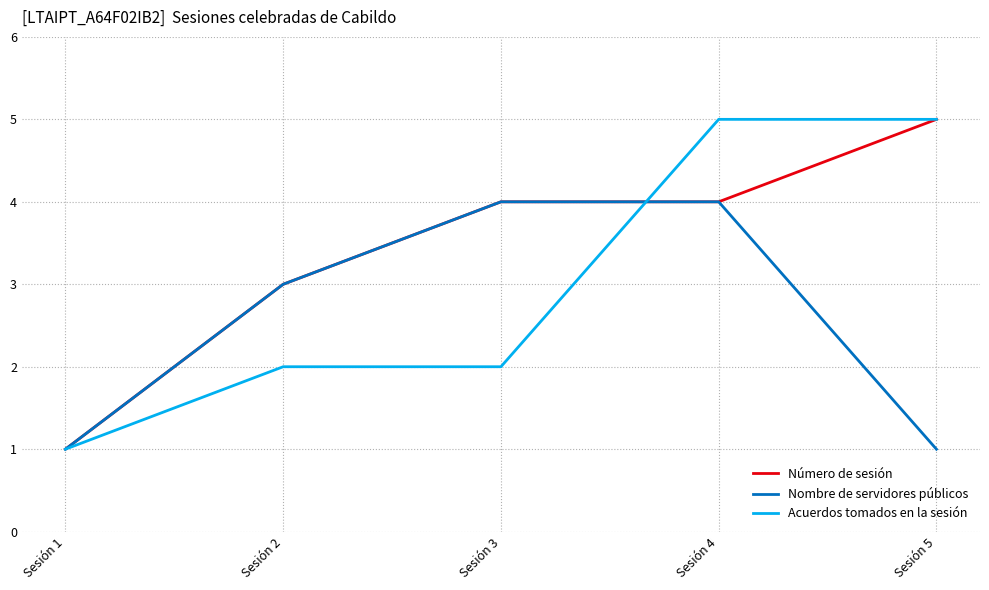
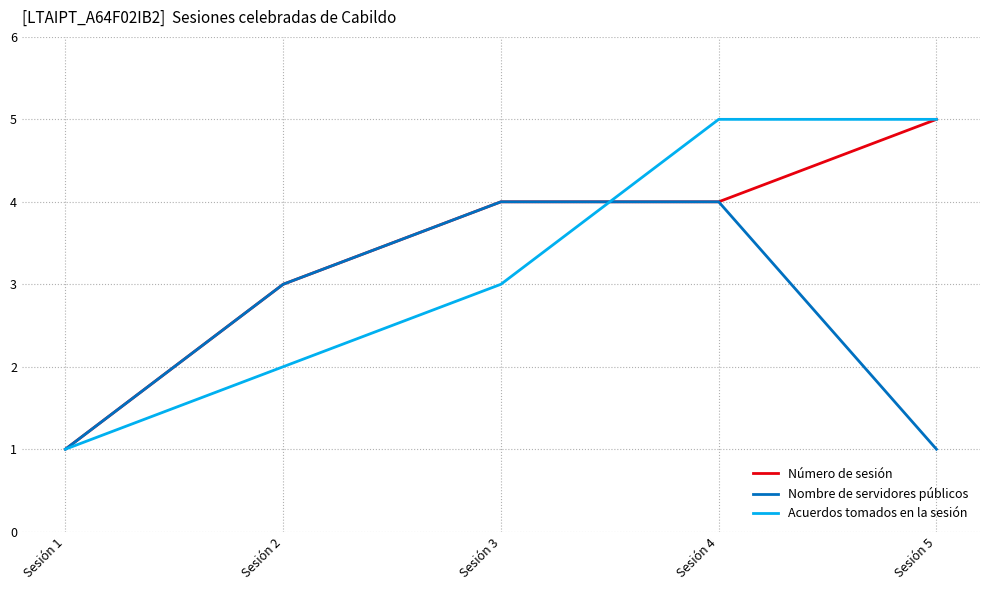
Acuerdos tomados en la sesión, Sesión 3: 2 -> 3
